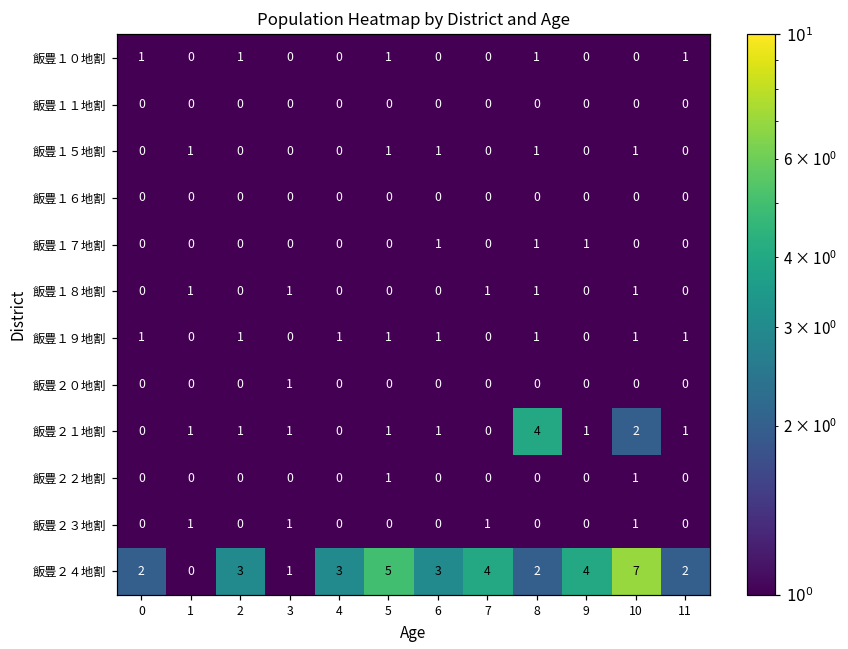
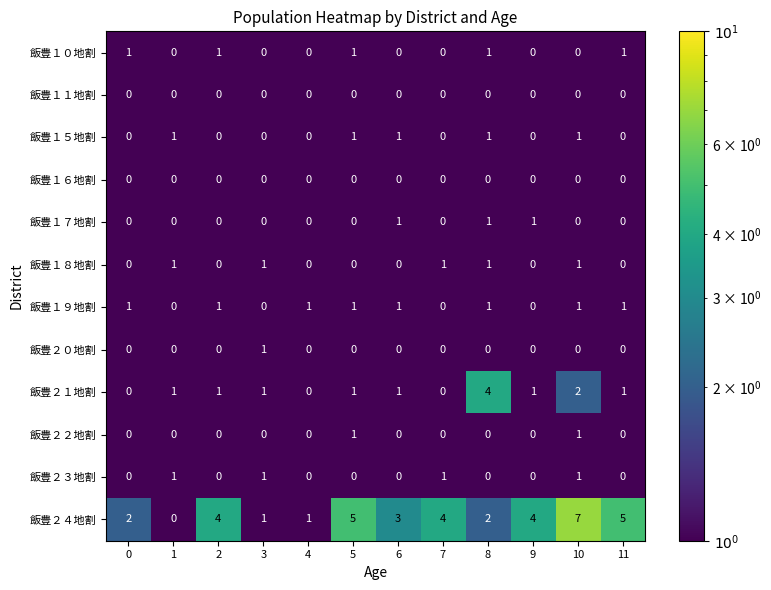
飯豊２４地割, 2: 3 -> 4
飯豊２４地割, 4: 3 -> 1
飯豊２４地割, 11: 2 -> 5
